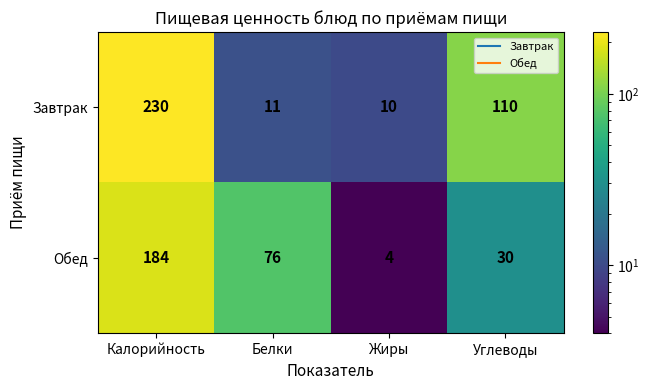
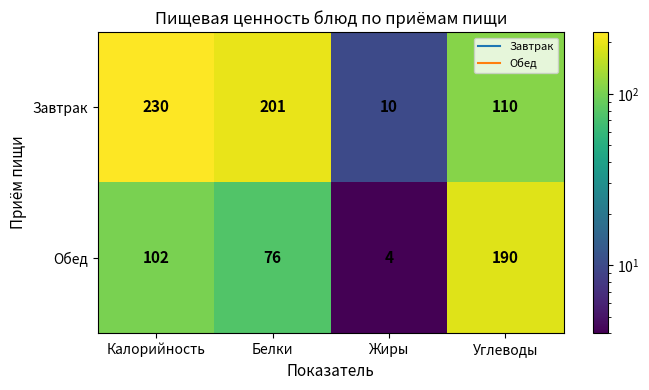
Завтрак, Белки: 11 -> 201
Обед, Калорийность: 184 -> 102
Обед, Углеводы: 30 -> 190
